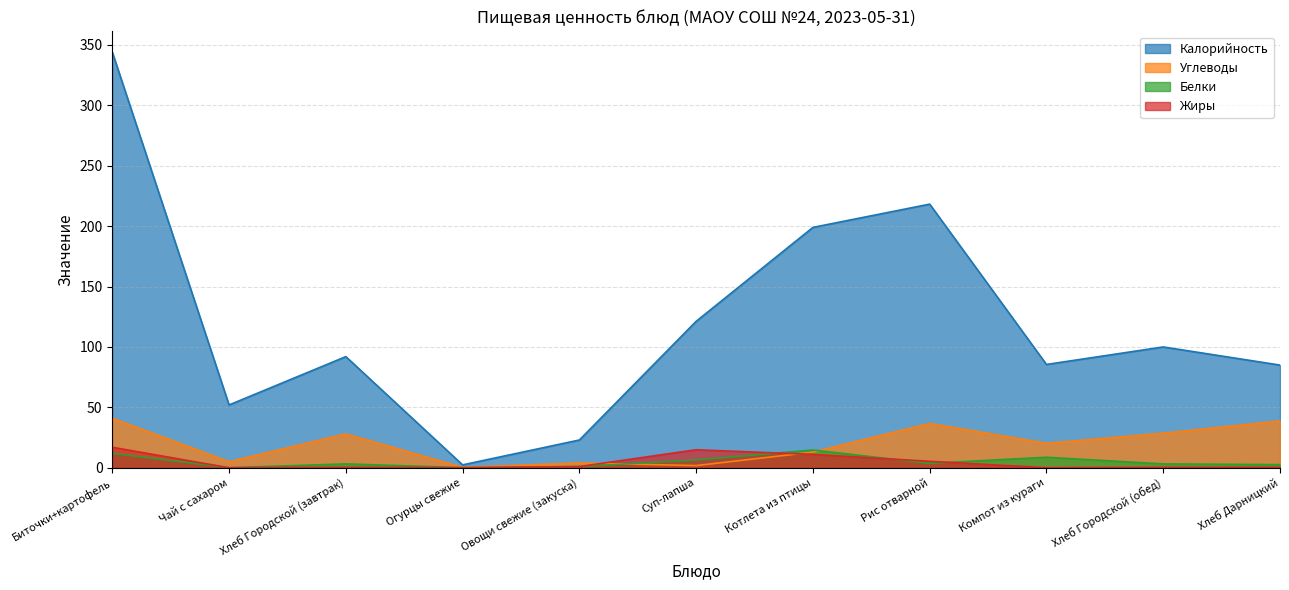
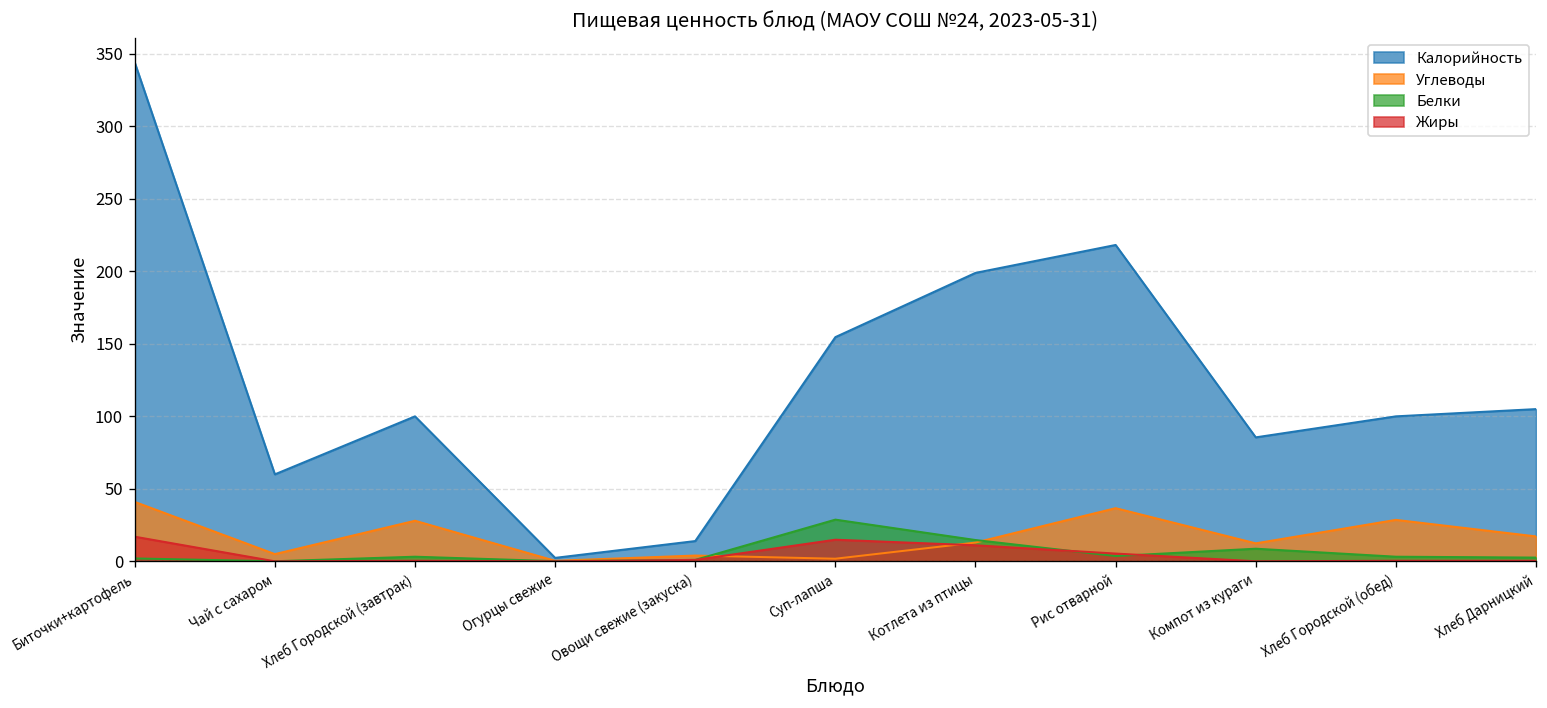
Белки, Биточки+картофель: 12 -> 2
Калорийность, Чай с сахаром: 52 -> 60
Калорийность, Хлеб Городской (завтрак): 92 -> 100
Калорийность, Овощи свежие (закуска): 23 -> 14
Калорийность, Суп-лапша: 121 -> 155
Белки, Суп-лапша: 6 -> 29
Углеводы, Компот из кураги: 20 -> 12
Калорийность, Хлеб Дарницкий: 85 -> 105
Углеводы, Хлеб Дарницкий: 39 -> 17
